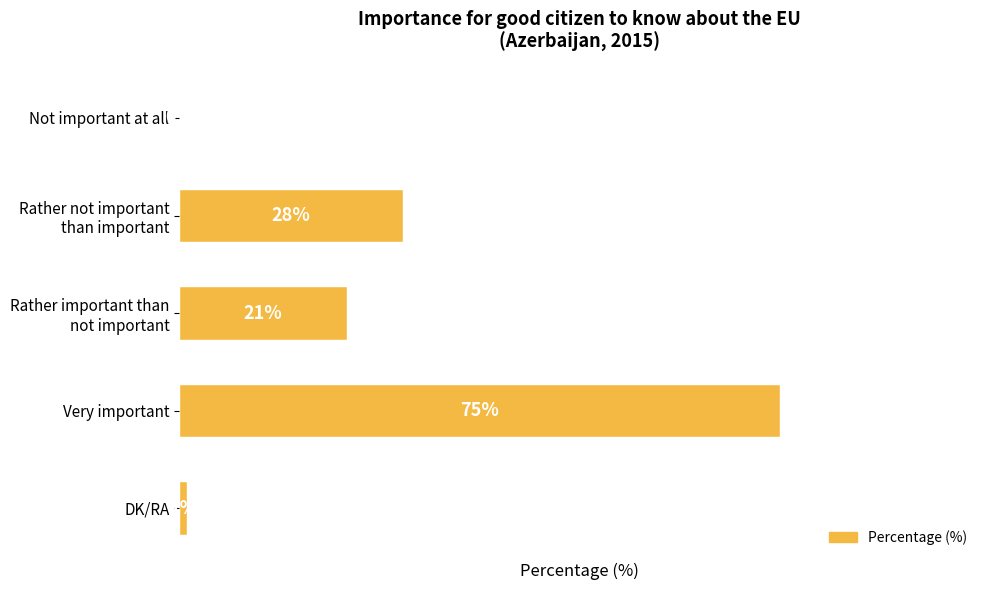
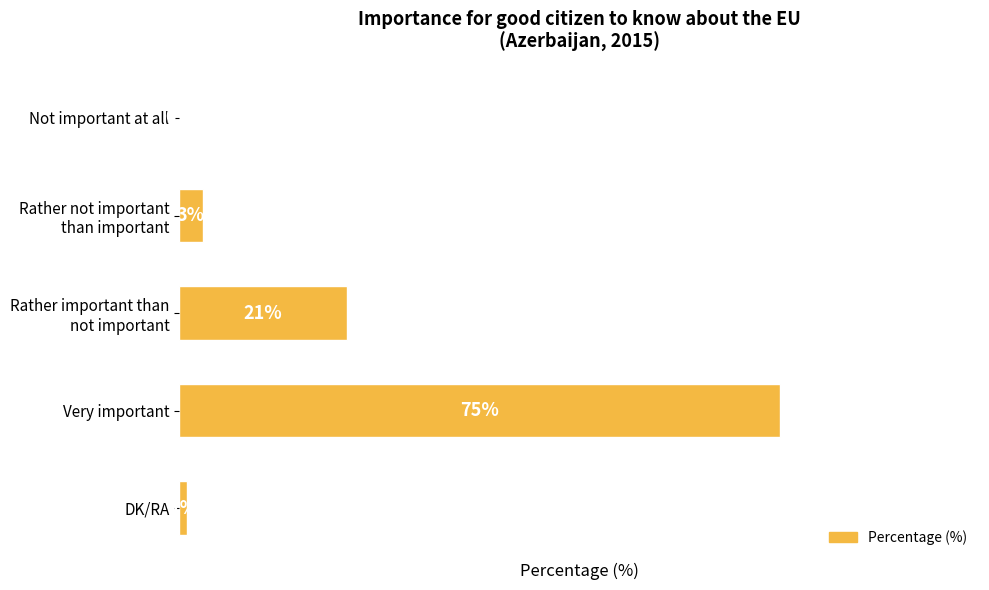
Rather not important than important: 28% -> 3%
